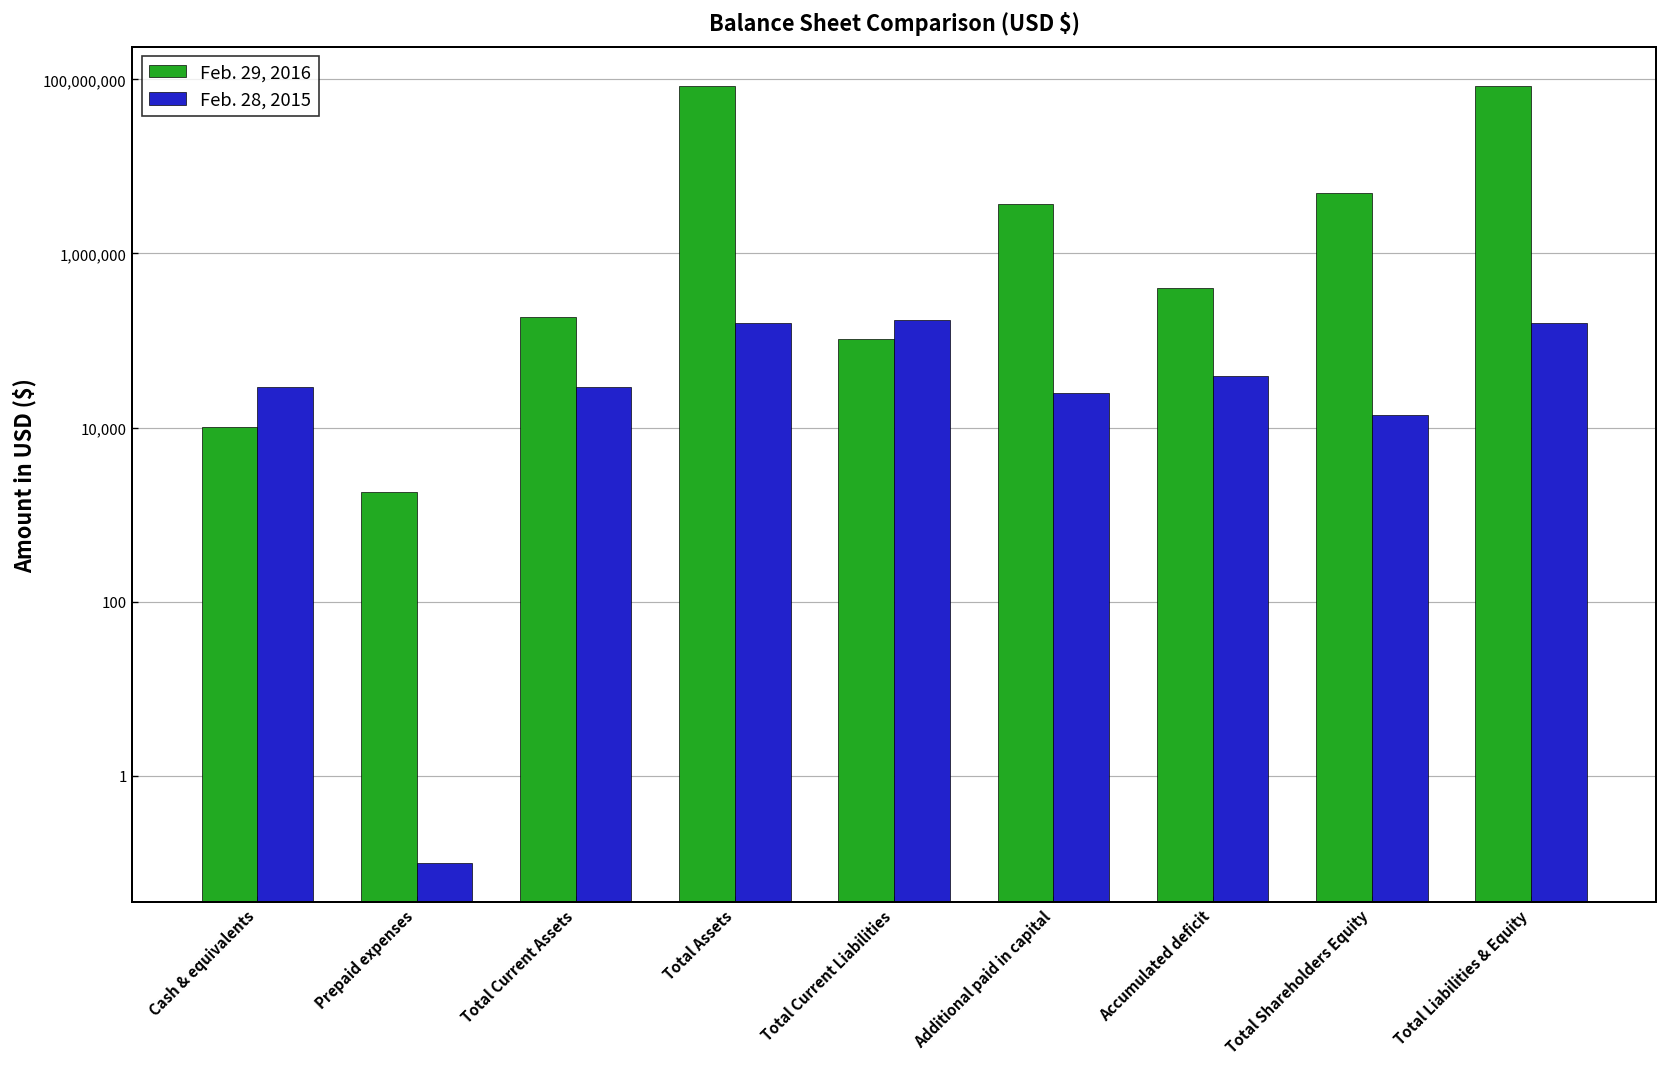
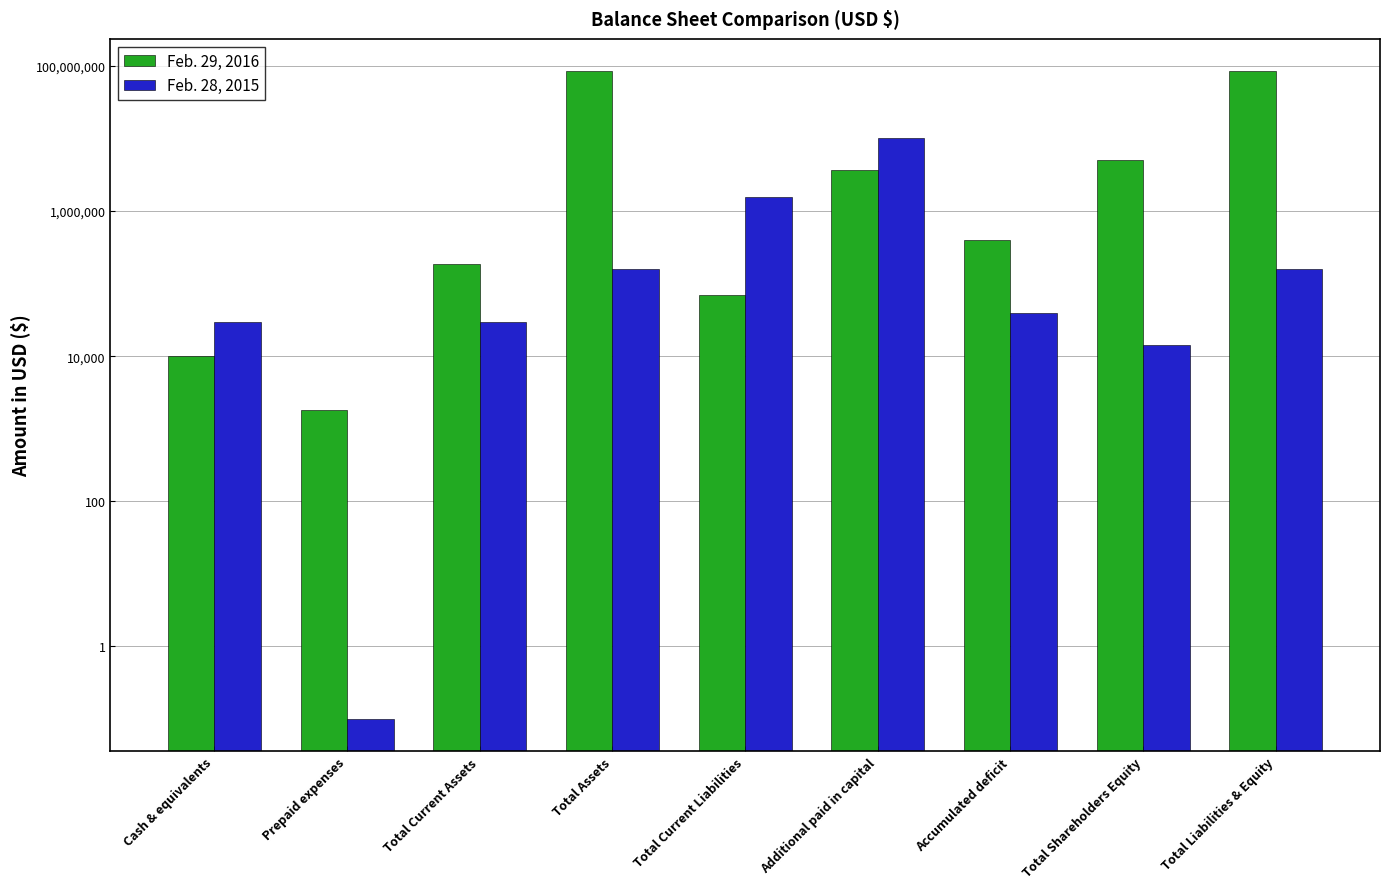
Feb. 29, 2016, Total Current Liabilities: 100,000 -> 70,000
Feb. 28, 2015, Total Current Liabilities: 170,000 -> 1,600,000
Feb. 28, 2015, Additional paid in capital: 25,000 -> 10,000,000
